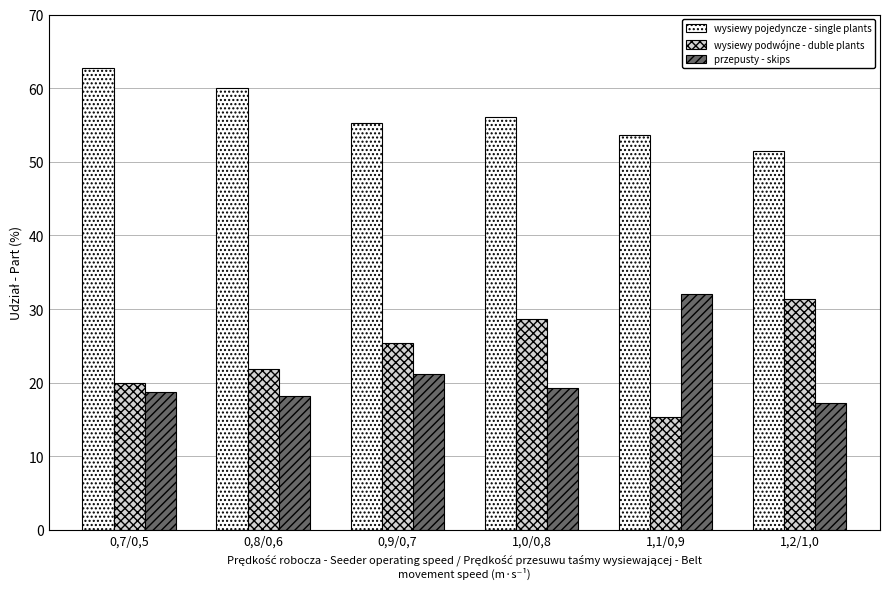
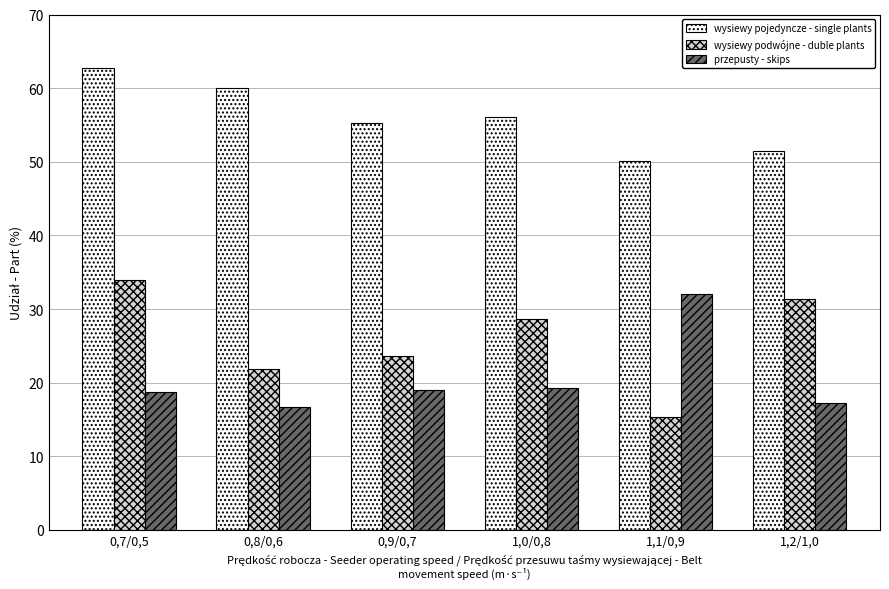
wysiewy podwójne - duble plants, 0,7/0,5: 20 -> 34
przepusty - skips, 0,8/0,6: 18 -> 17
wysiewy podwójne - duble plants, 0,9/0,7: 25 -> 24
przepusty - skips, 0,9/0,7: 21 -> 19
wysiewy pojedyncze - single plants, 1,1/0,9: 54 -> 50
